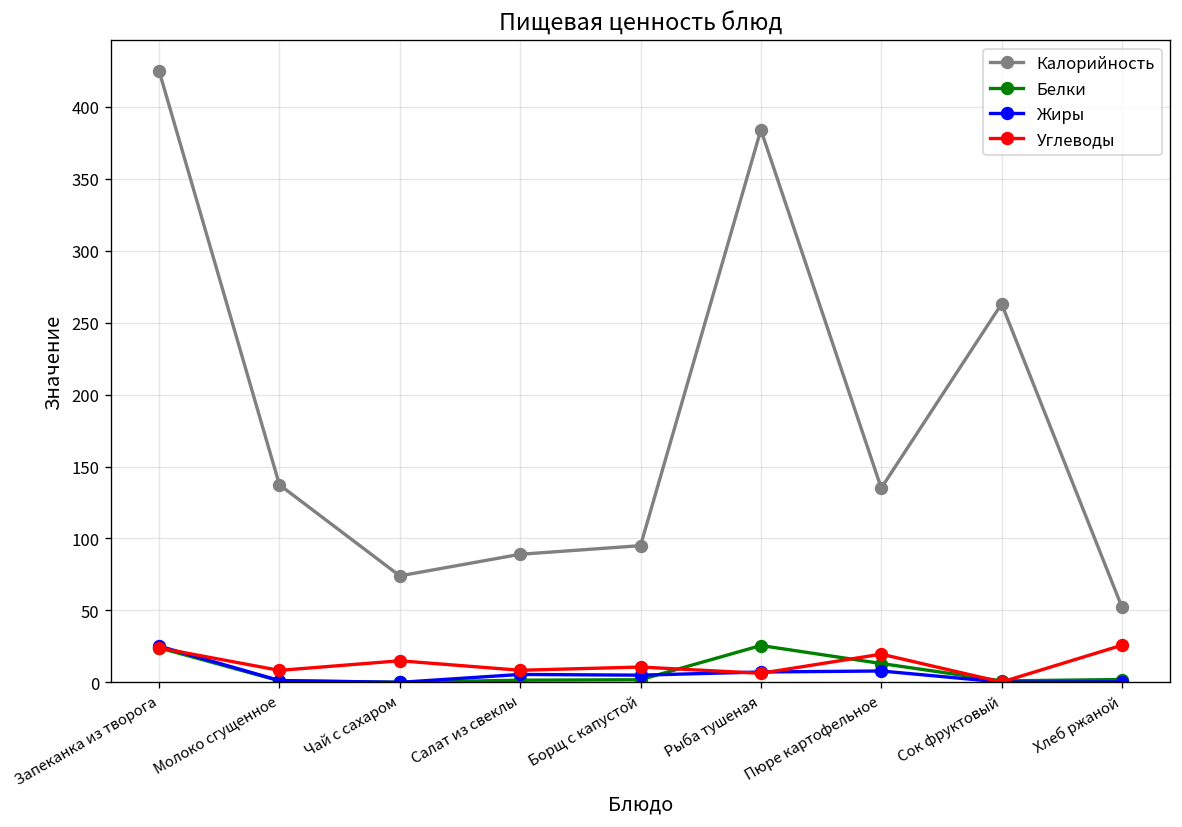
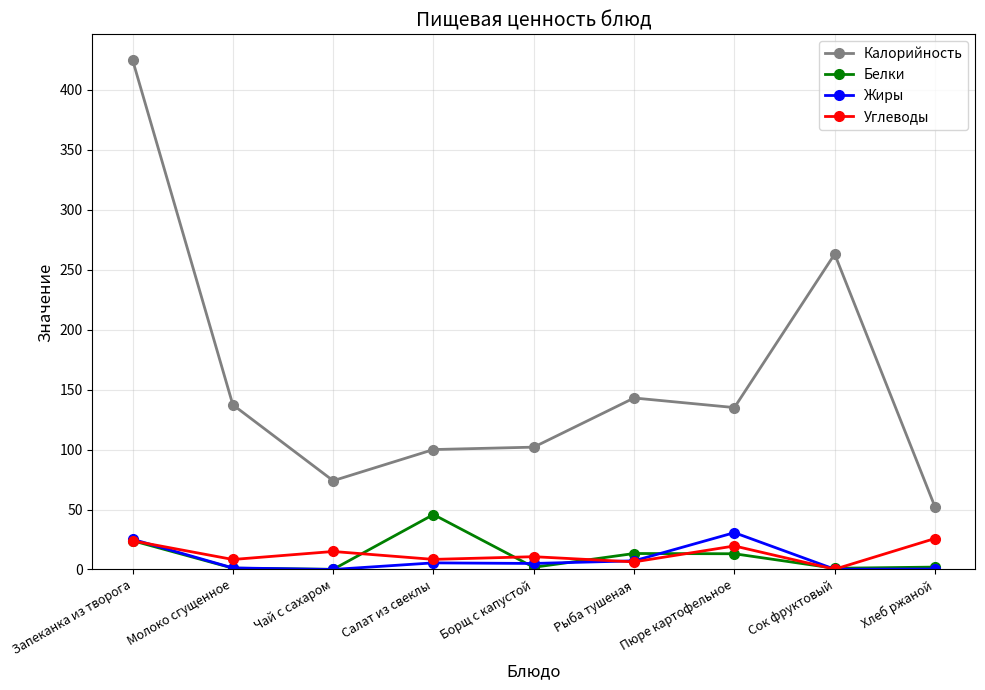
Калорийность, Салат из свеклы: 89 -> 100
Белки, Салат из свеклы: 2 -> 46
Калорийность, Борщ с капустой: 95 -> 102
Калорийность, Рыба тушеная: 384 -> 143
Белки, Рыба тушеная: 26 -> 13
Жиры, Пюре картофельное: 8 -> 31
